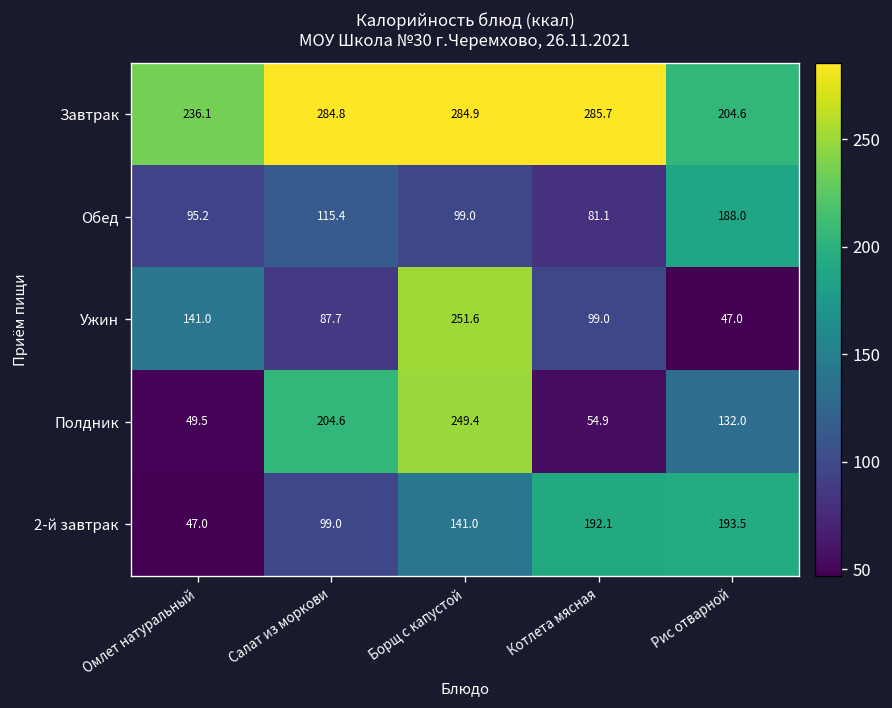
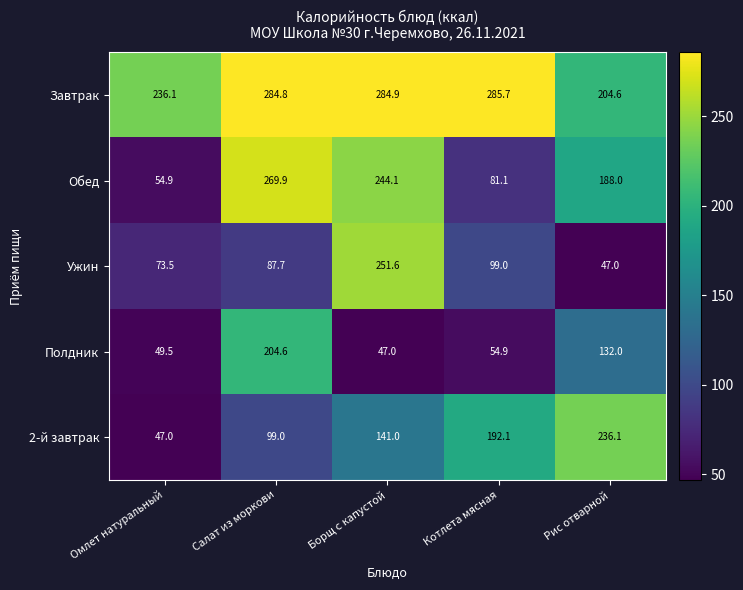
Обед, Омлет натуральный: 95.2 -> 54.9
Обед, Салат из моркови: 115.4 -> 269.9
Обед, Борщ с капустой: 99.0 -> 244.1
Ужин, Омлет натуральный: 141.0 -> 73.5
Полдник, Борщ с капустой: 249.4 -> 47.0
2-й завтрак, Рис отварной: 193.5 -> 236.1
